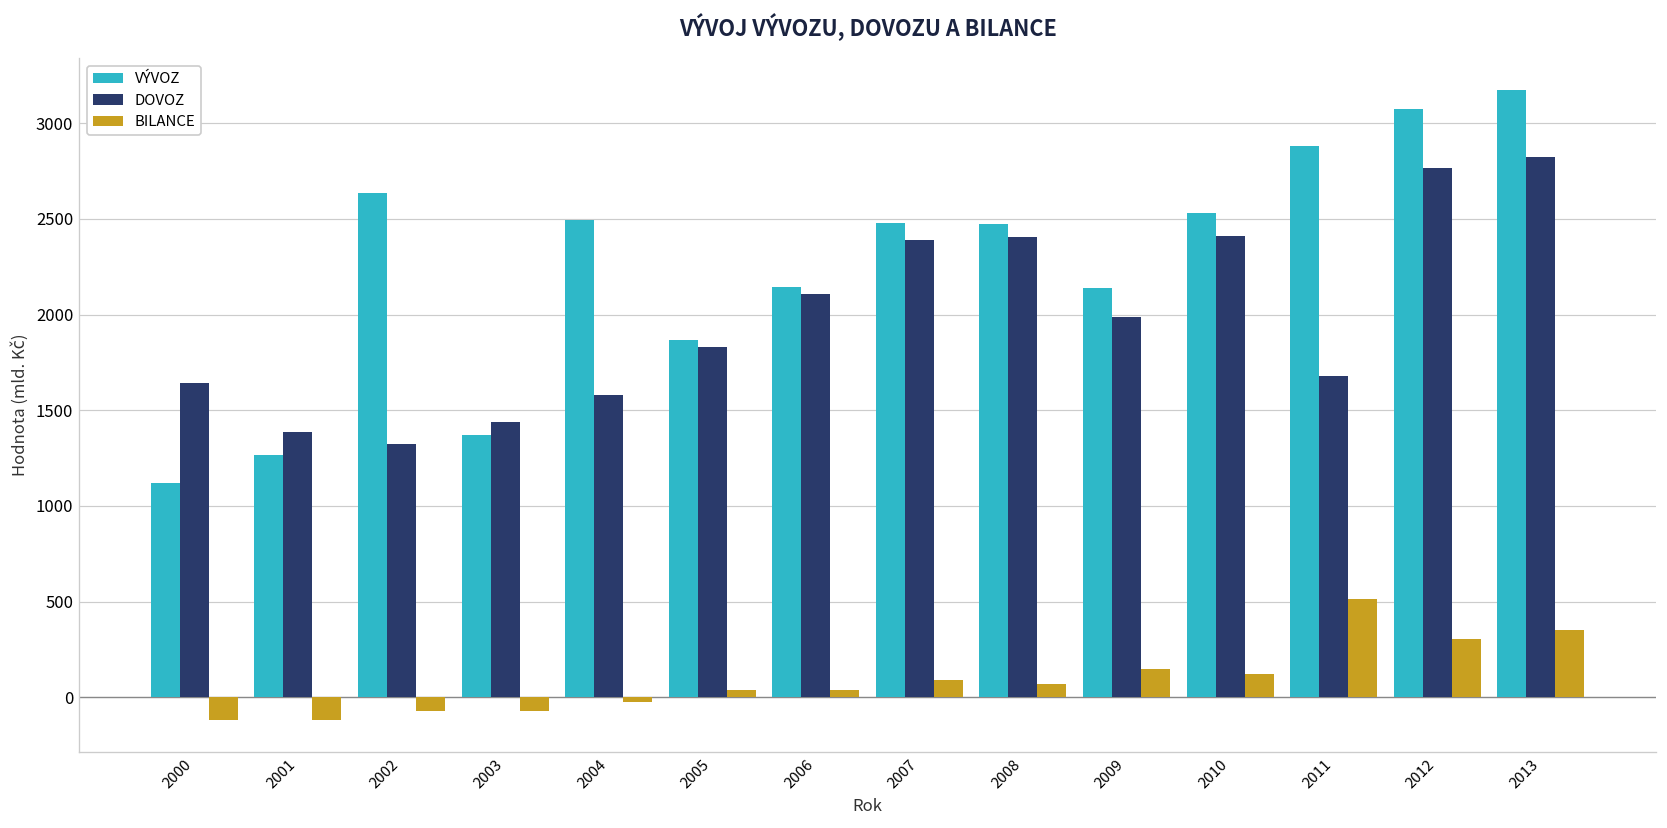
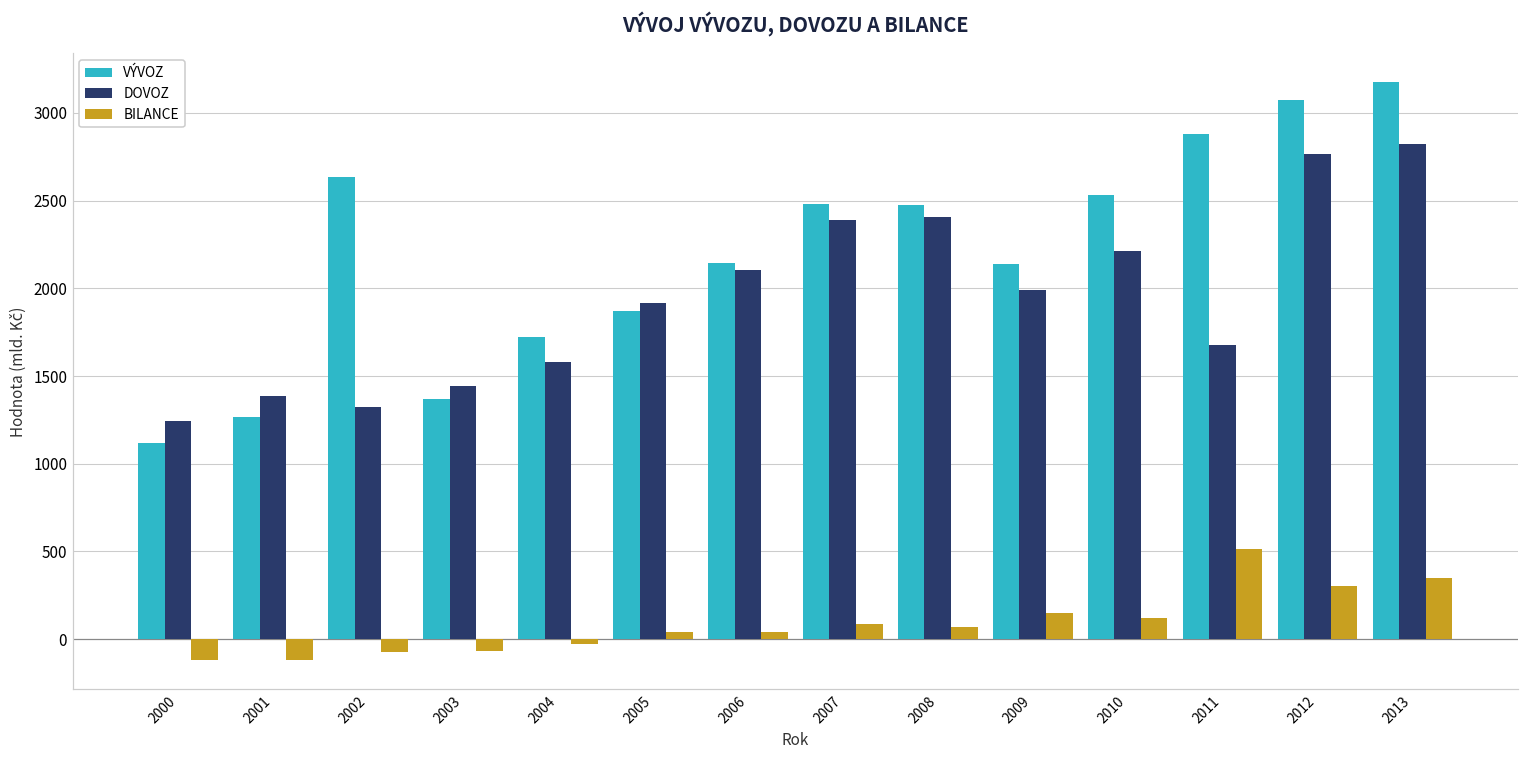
DOVOZ, 2000: 1640 -> 1240
VÝVOZ, 2004: 2490 -> 1720
DOVOZ, 2005: 1830 -> 1920
DOVOZ, 2010: 2410 -> 2210
